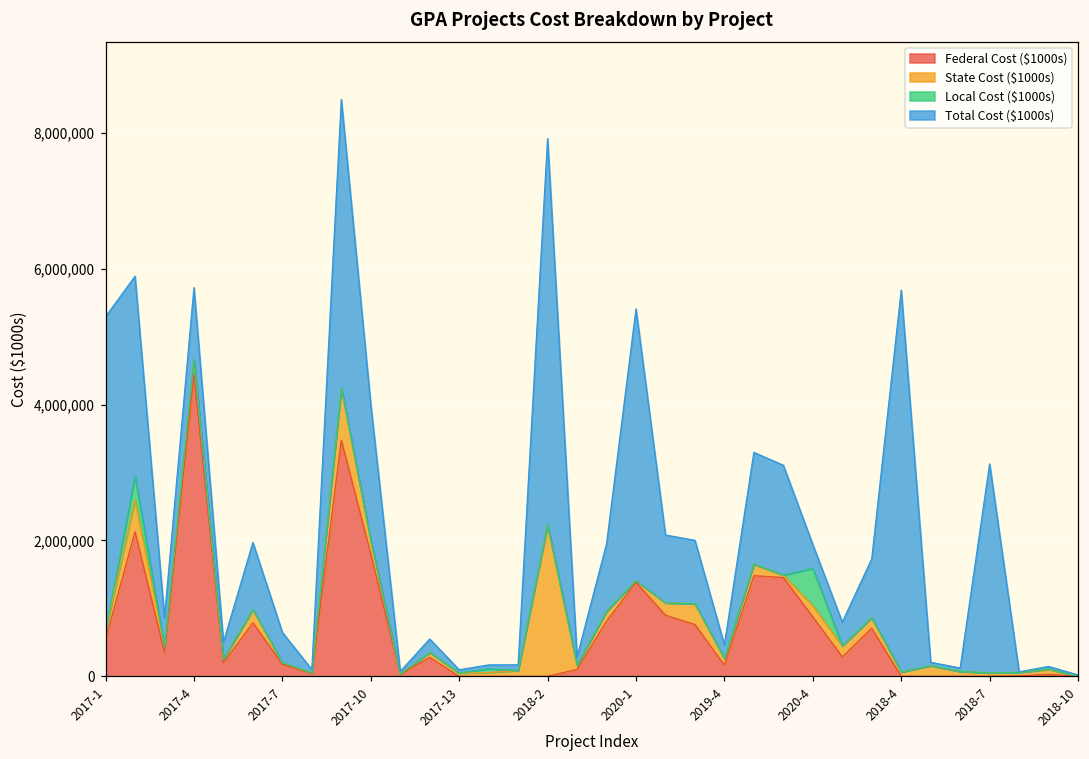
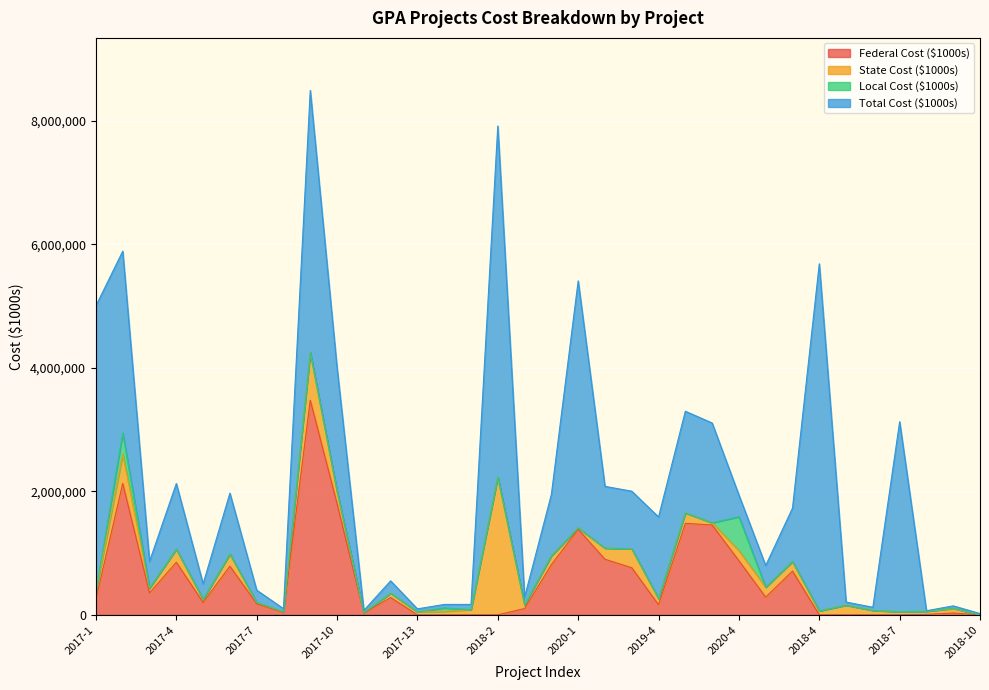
Federal Cost ($1000s), 2017-1: 500,000 -> 300,000
Federal Cost ($1000s), 2017-4: 4,400,000 -> 900,000
Total Cost ($1000s), 2017-7: 400,000 -> 200,000
Total Cost ($1000s), 2019-4: 200,000 -> 1,300,000
